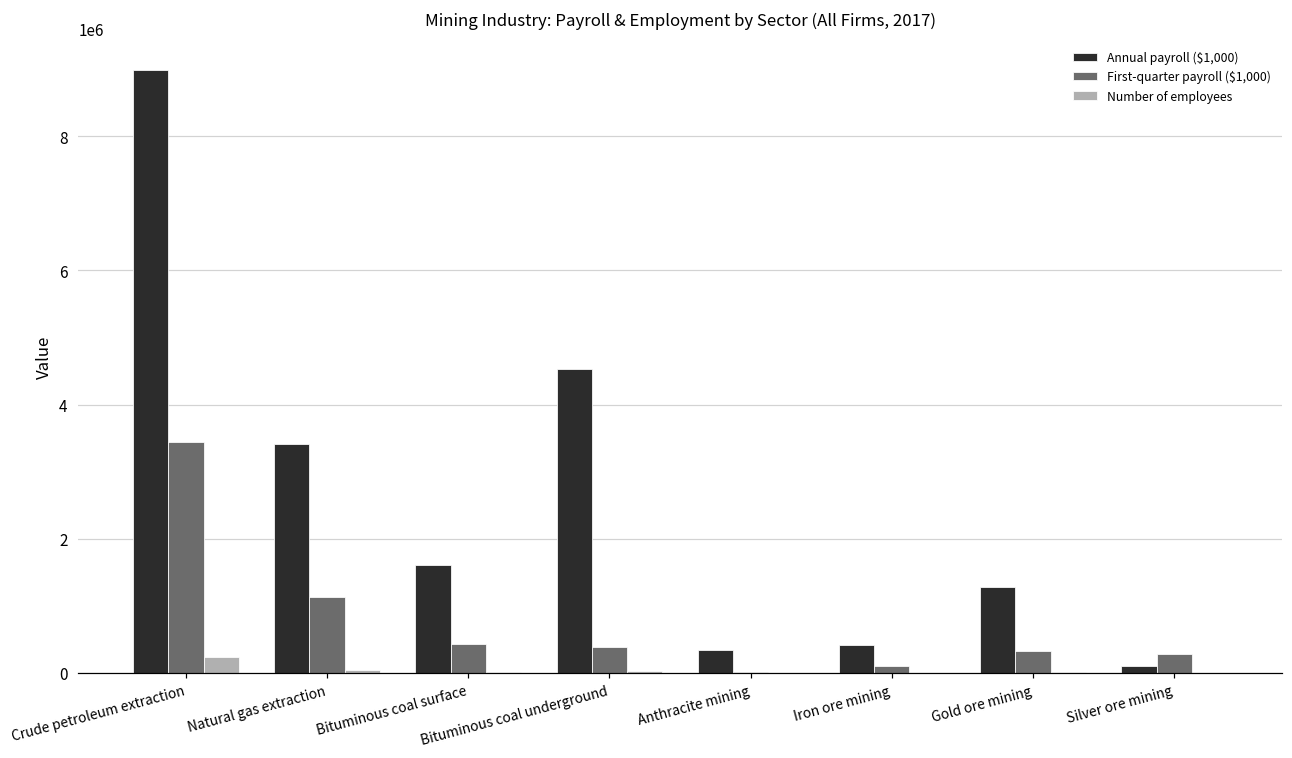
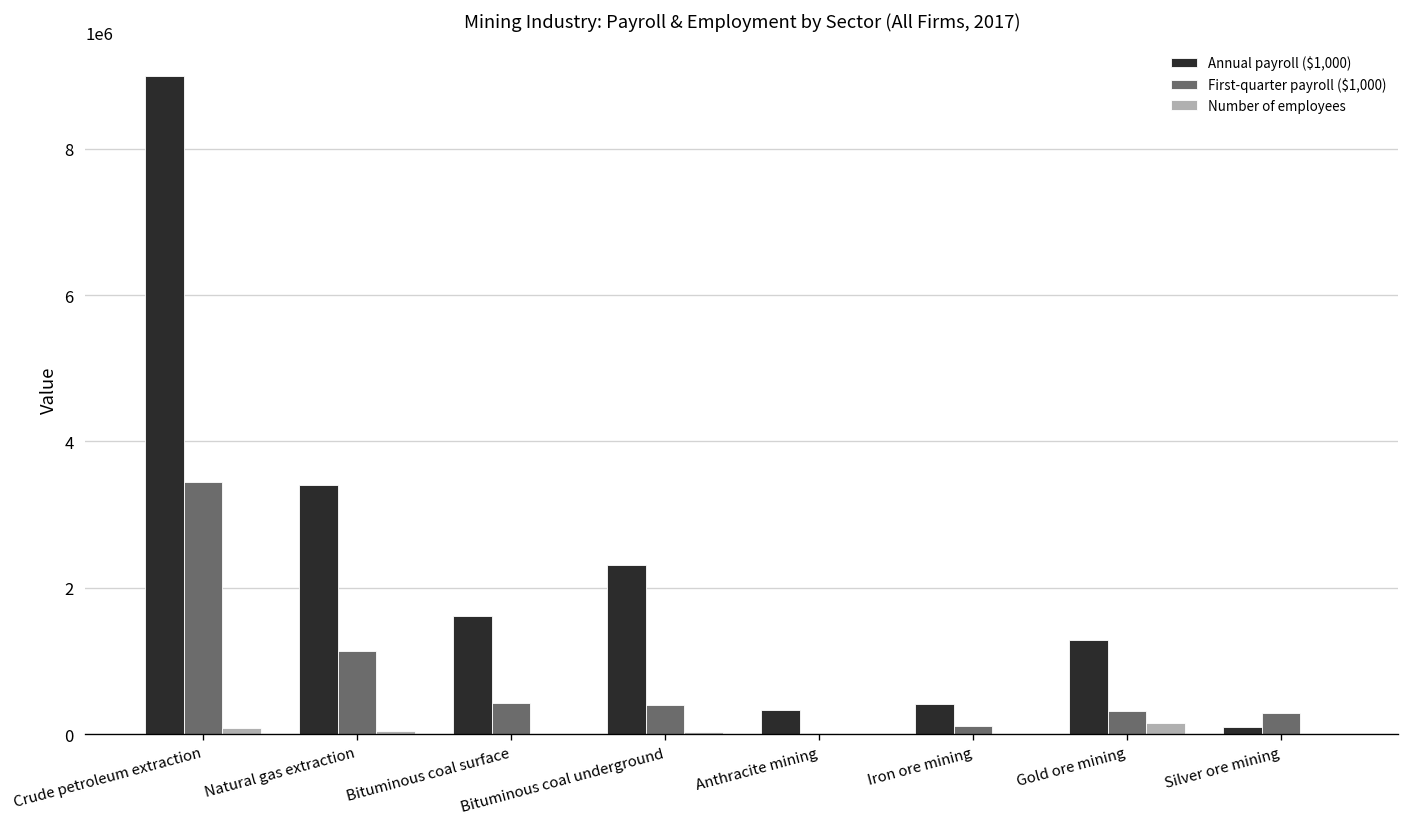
Number of employees, Crude petroleum extraction: 200000 -> 100000
Annual payroll ($1,000), Bituminous coal underground: 4500000 -> 2300000
Number of employees, Gold ore mining: 0 -> 200000
